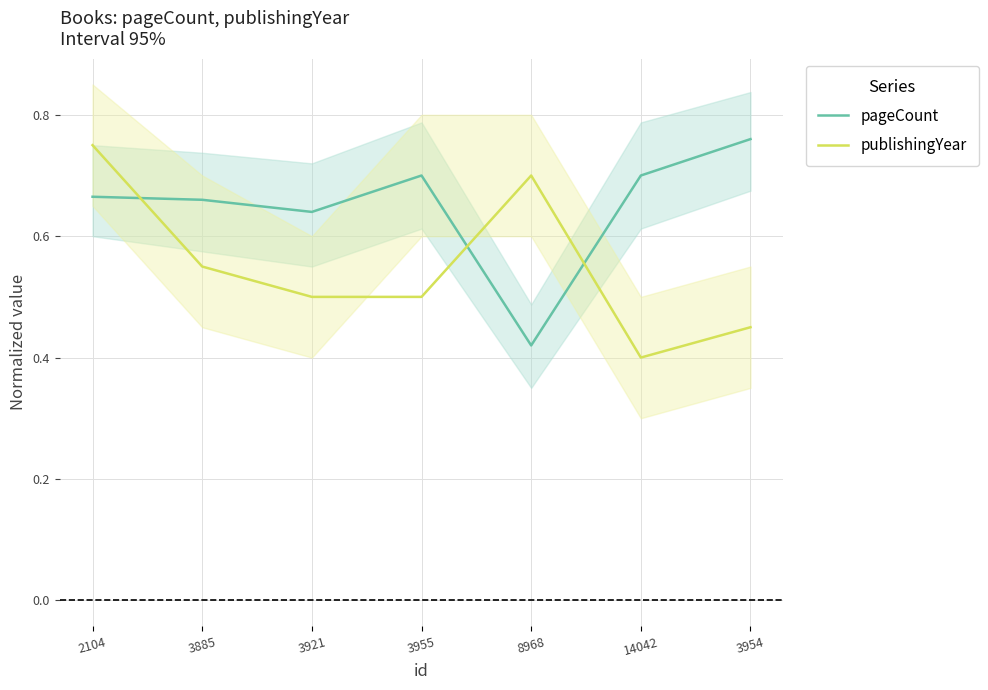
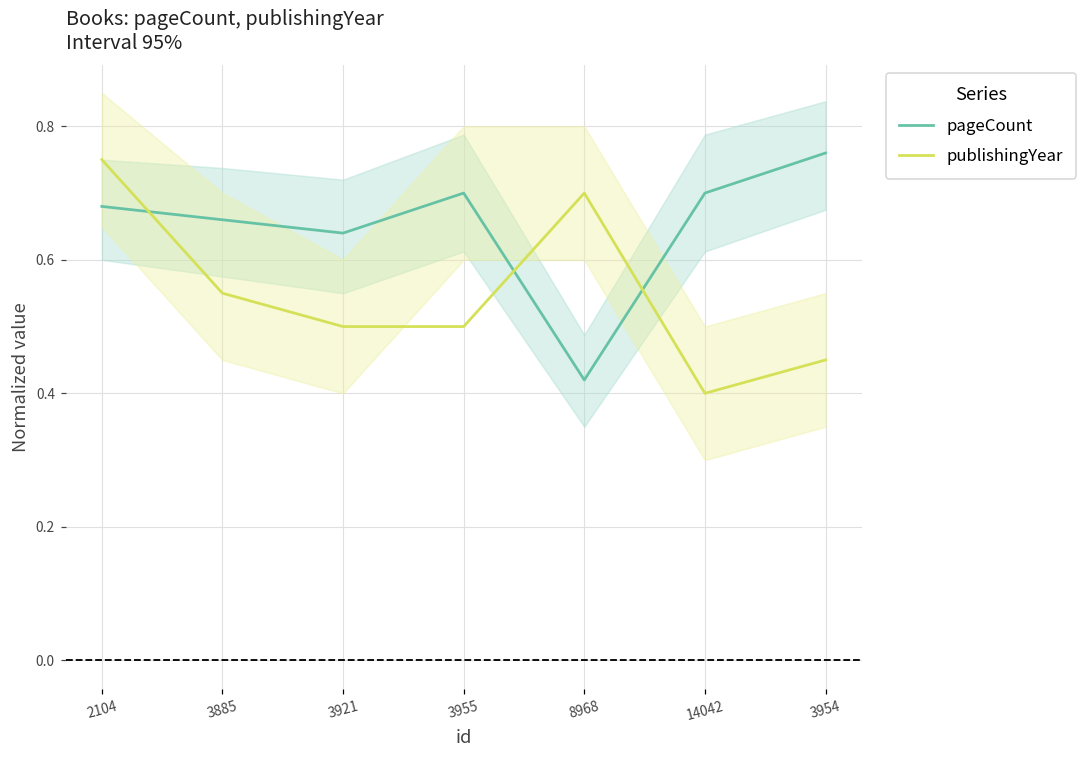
pageCount, 2104: 0.67 -> 0.68
